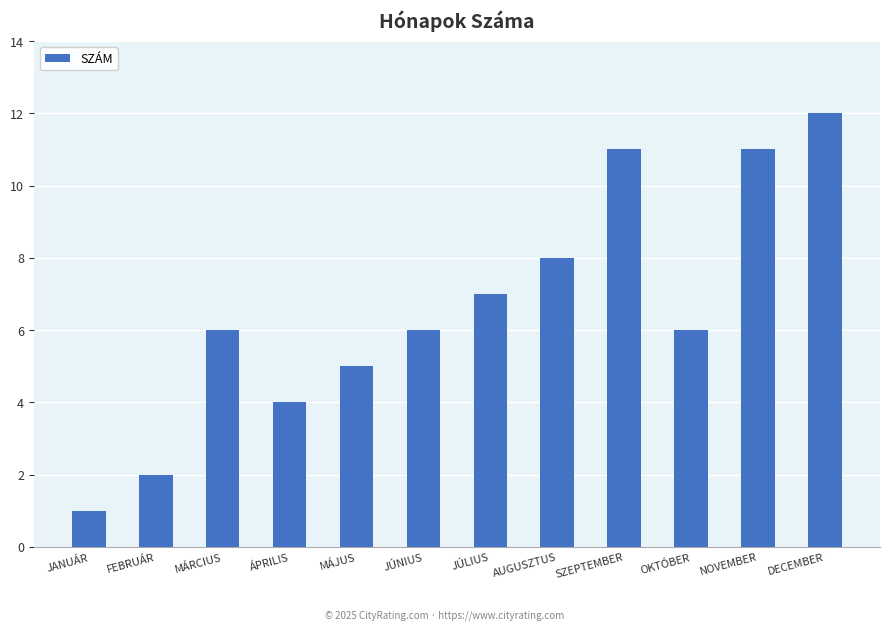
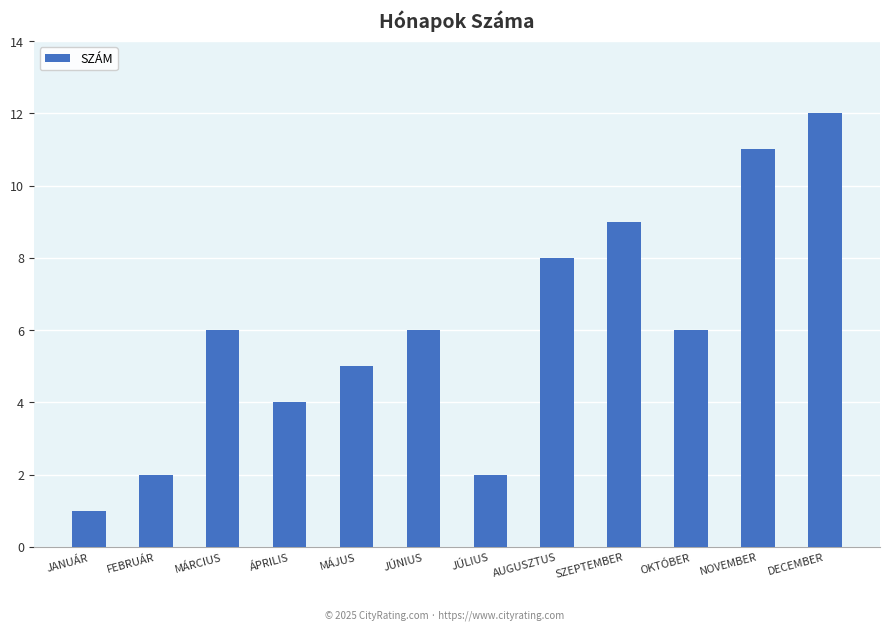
JÚLIUS: 7 -> 2
SZEPTEMBER: 11 -> 9
